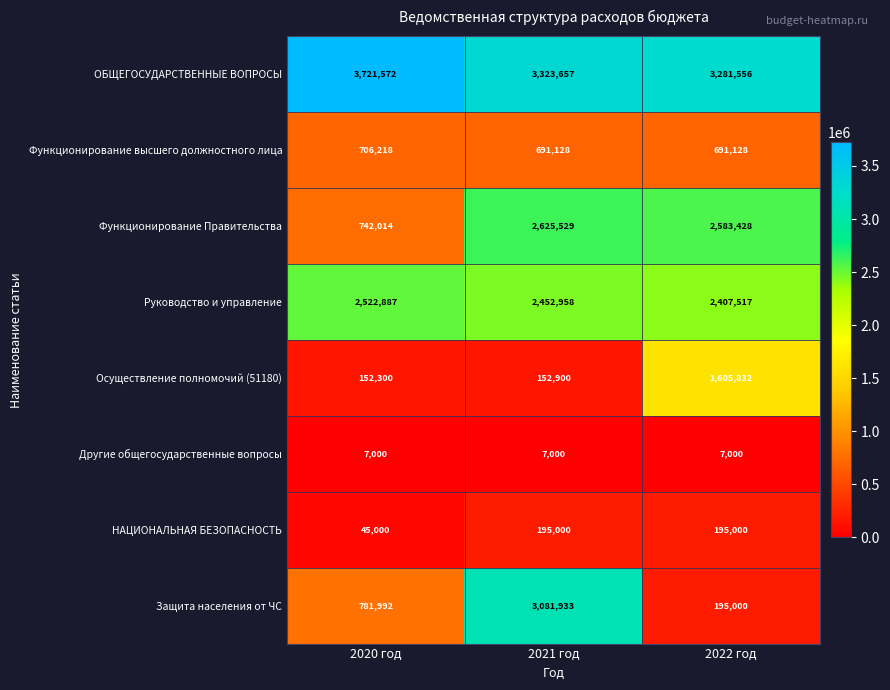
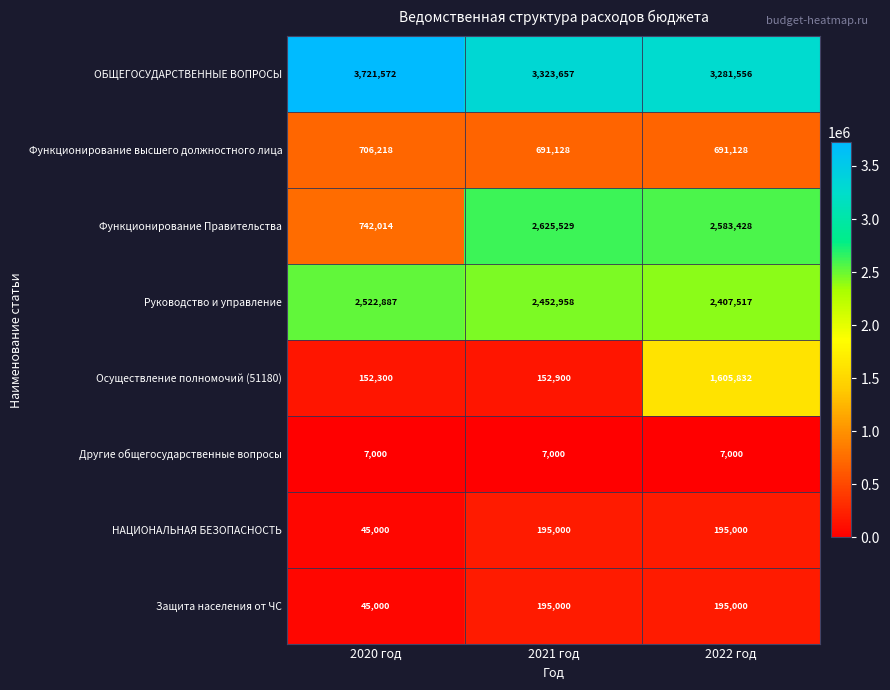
Защита населения от ЧС, 2020 год: 781,992 -> 45,000
Защита населения от ЧС, 2021 год: 3,081,933 -> 195,000
